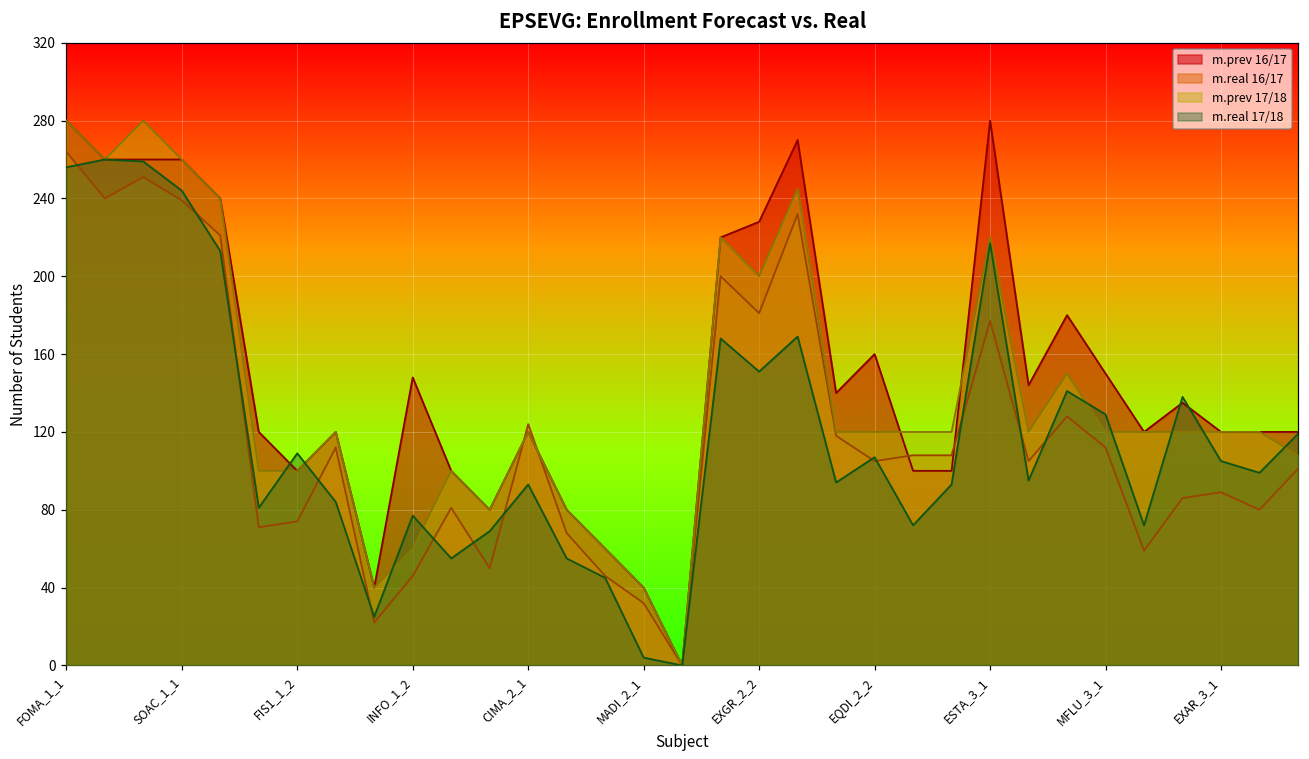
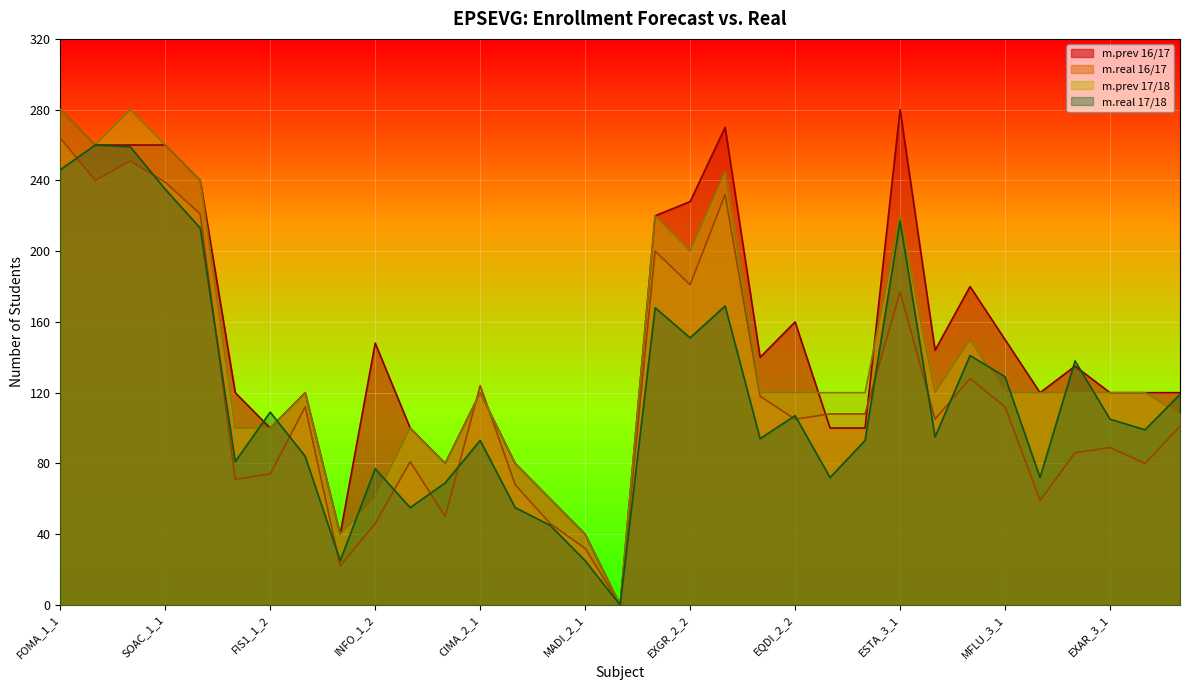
m.real 17/18, FOMA_1_1: 256 -> 246
m.real 17/18, SOAC_1_1: 244 -> 235
m.real 17/18, MADI_2_1: 4 -> 25
